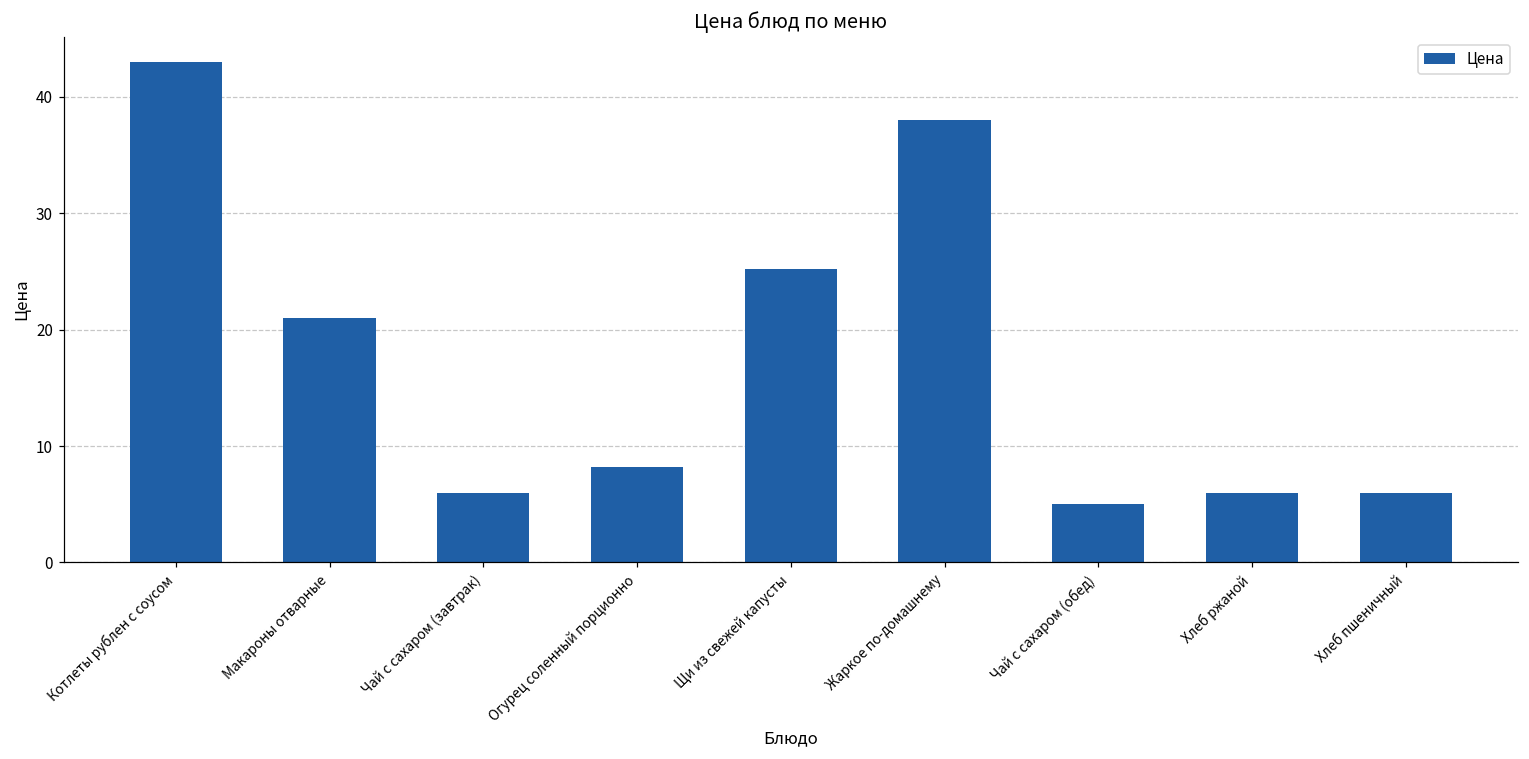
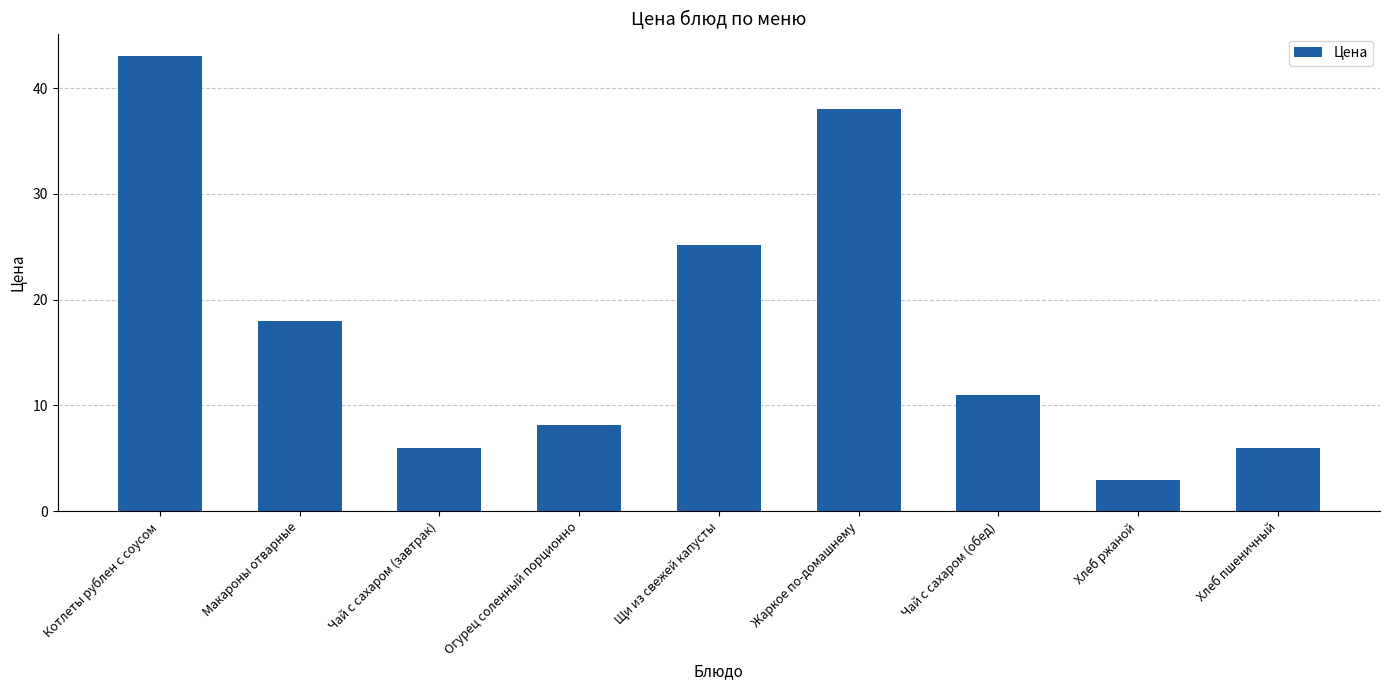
Макароны отварные: 21 -> 18
Чай с сахаром (обед): 5 -> 11
Хлеб ржаной: 6 -> 3
